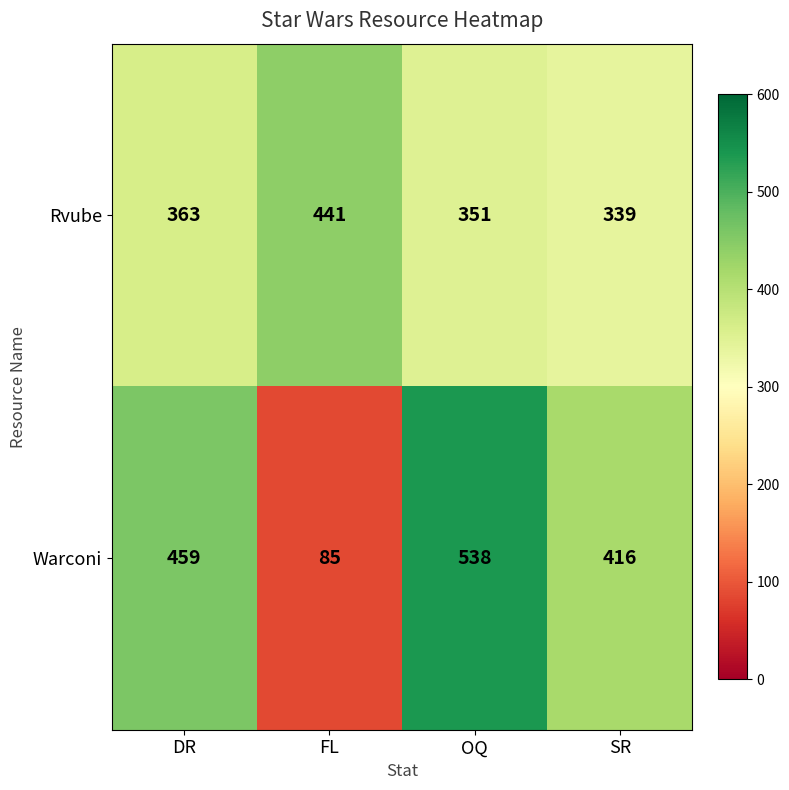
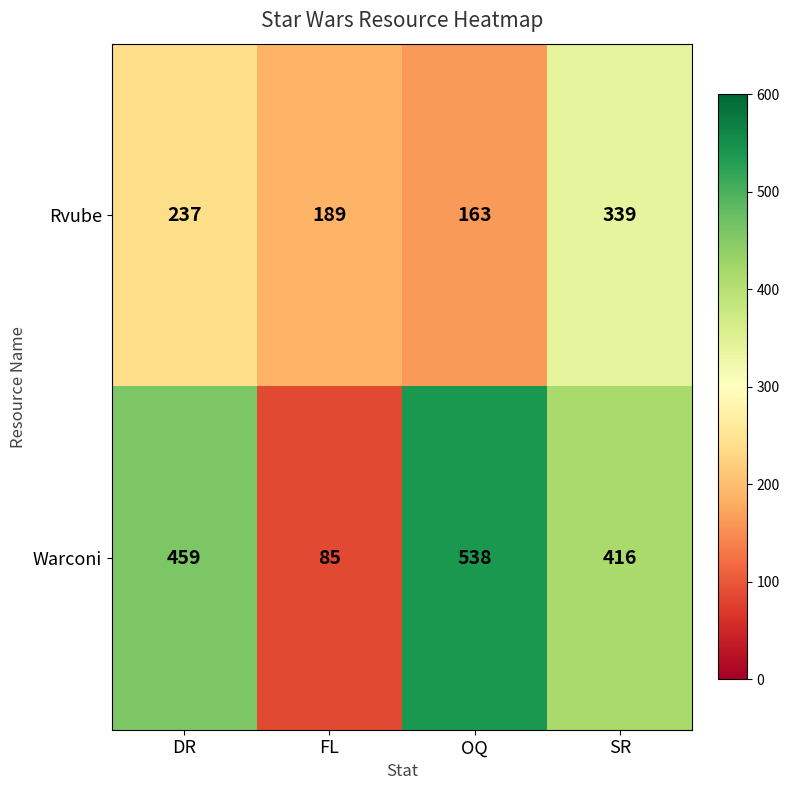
Rvube, DR: 363 -> 237
Rvube, FL: 441 -> 189
Rvube, OQ: 351 -> 163
